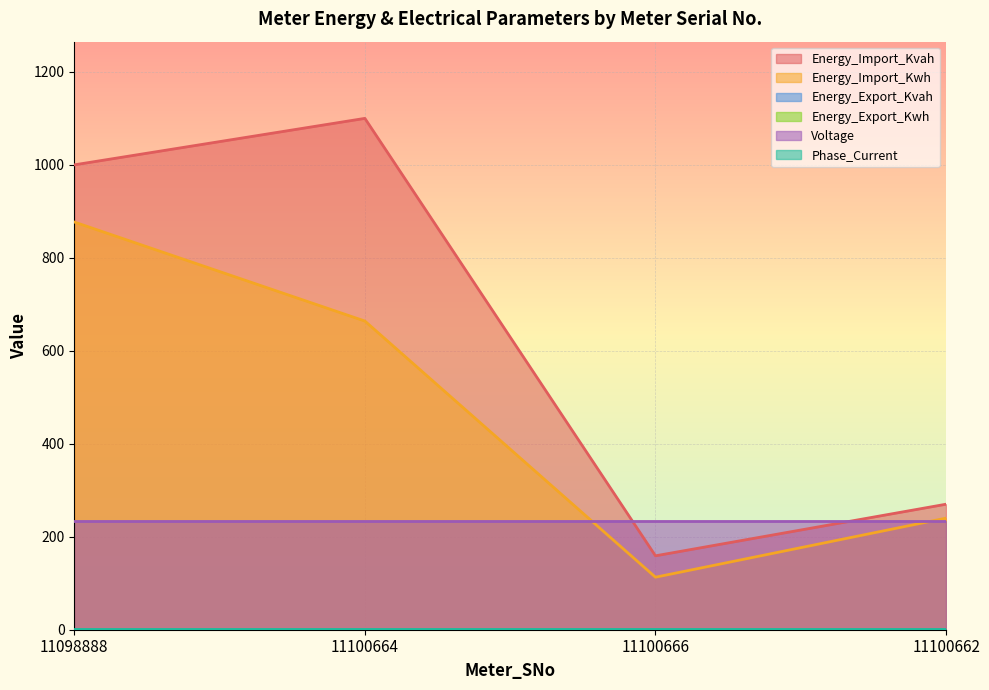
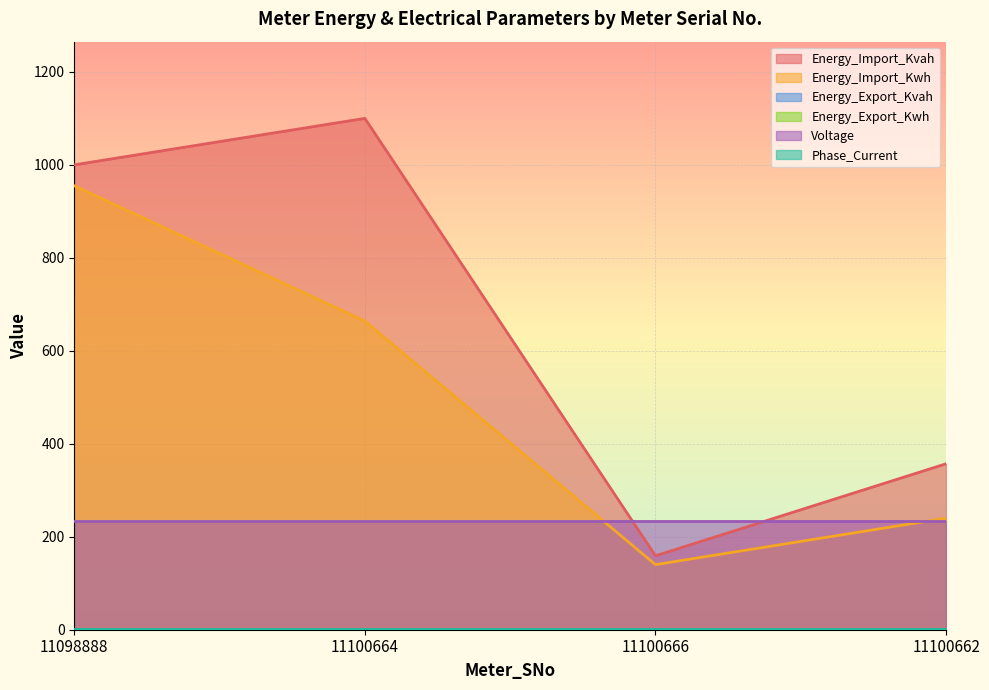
Energy_Import_Kwh, 11098888: 880 -> 960
Energy_Import_Kwh, 11100666: 110 -> 140
Energy_Import_Kvah, 11100662: 270 -> 360
